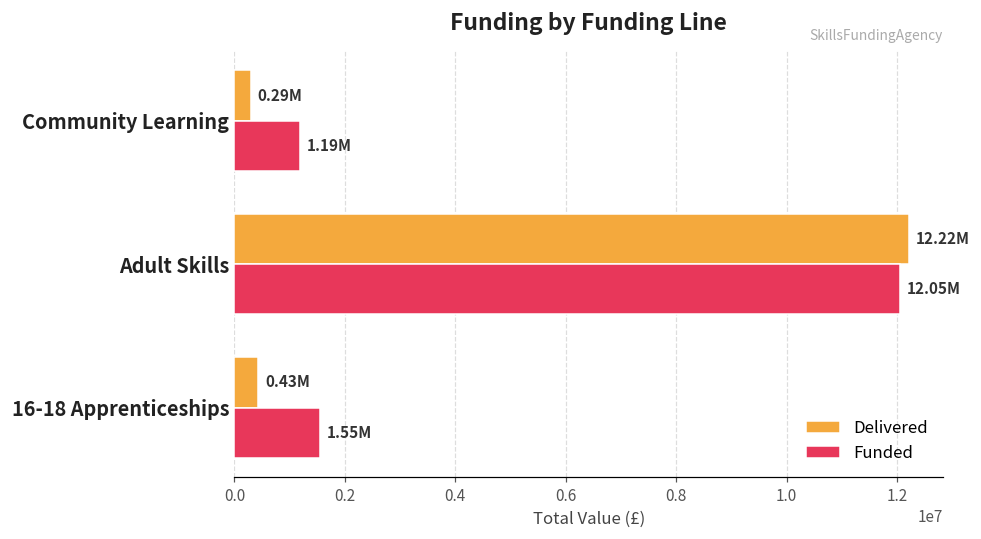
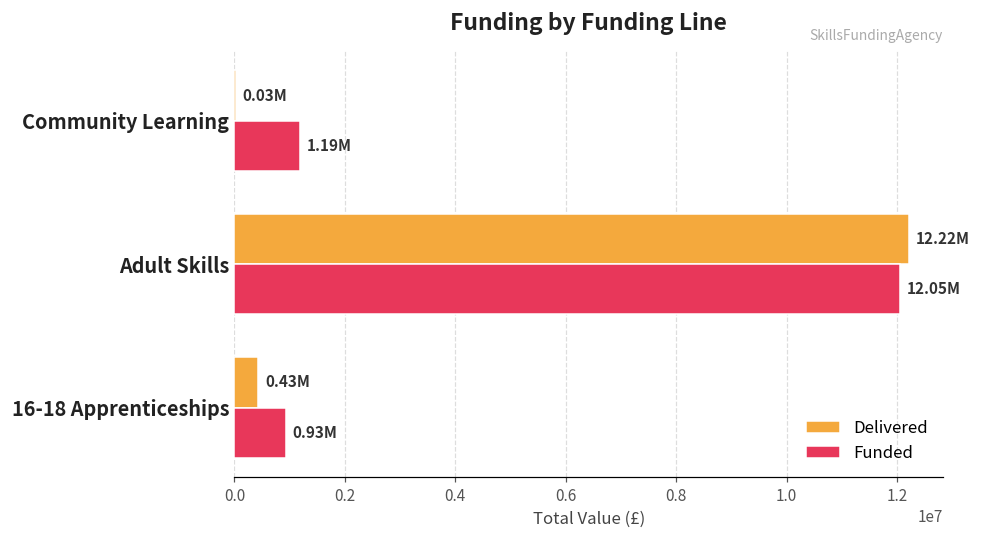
Delivered, Community Learning: 0.29M -> 0.03M
Funded, 16-18 Apprenticeships: 1.55M -> 0.93M
